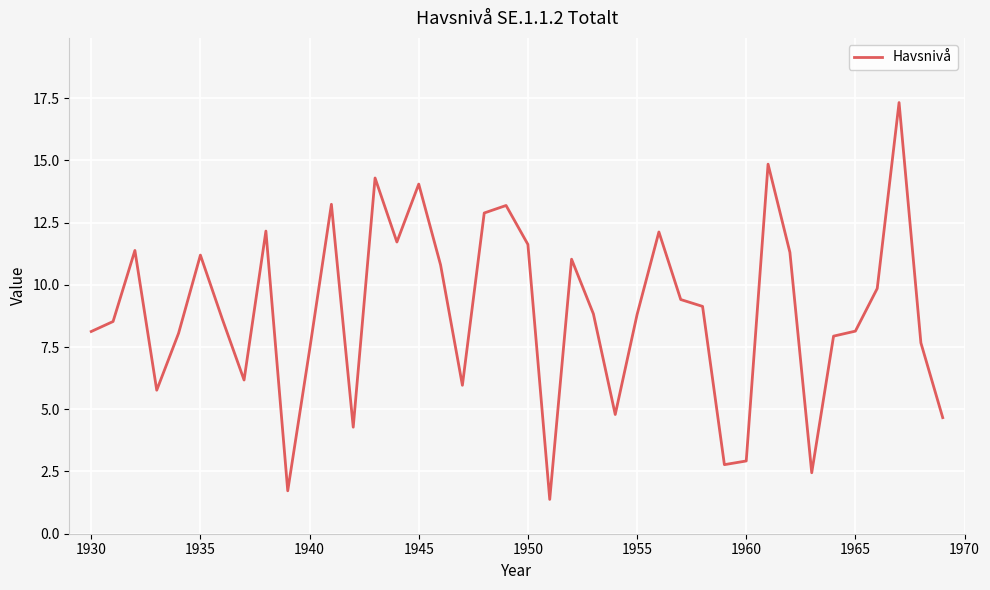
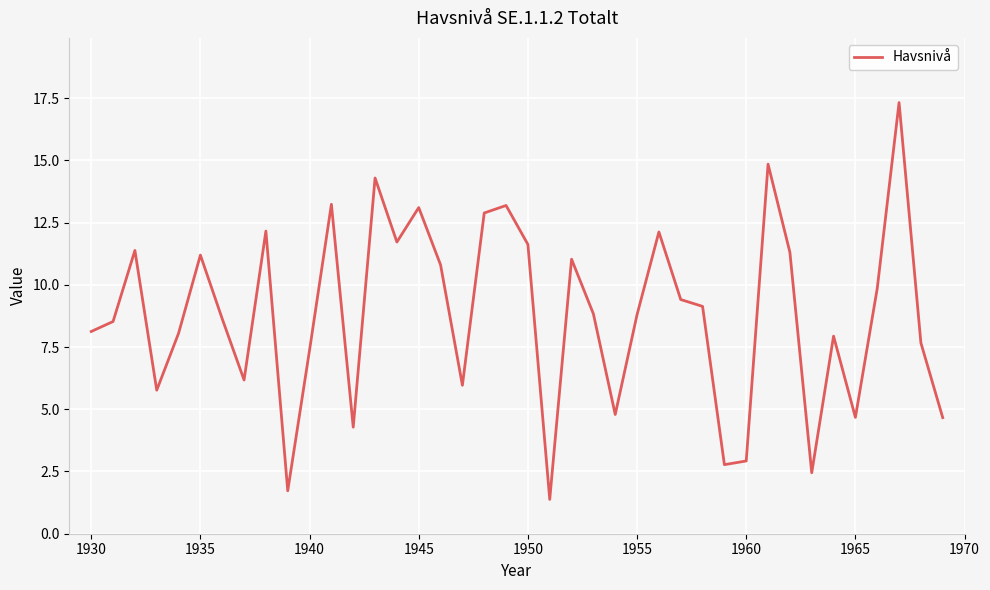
1945: 14.0 -> 13.1
1965: 8.1 -> 4.7
